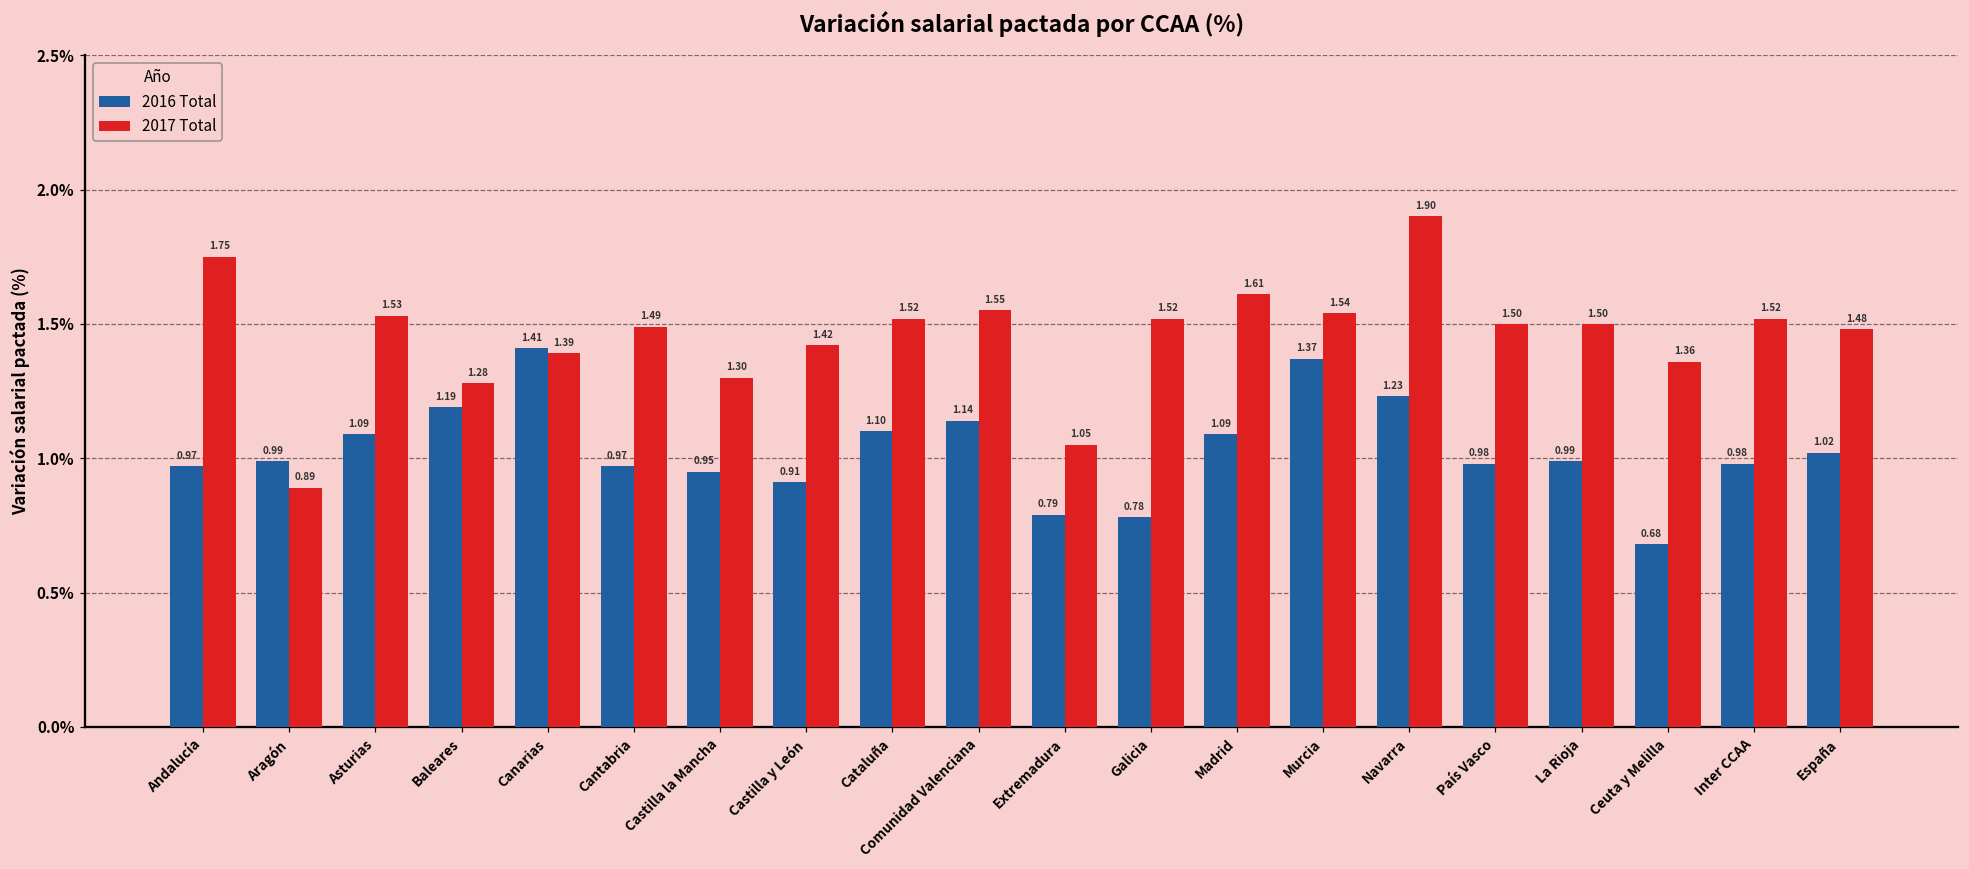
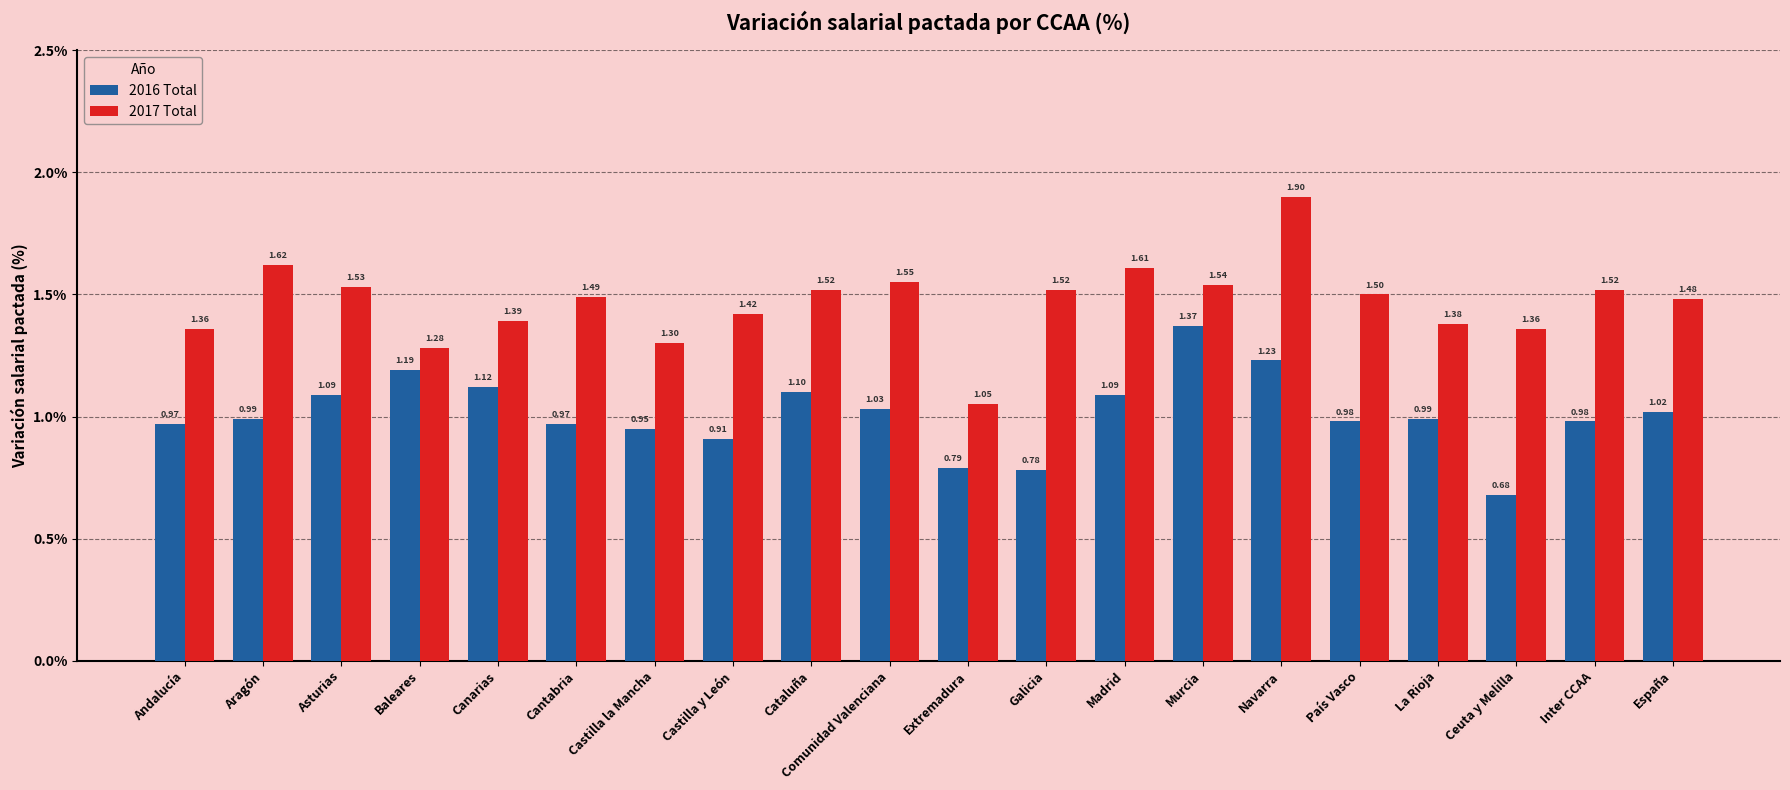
2017 Total, Andalucía: 1.75 -> 1.36
2017 Total, Aragón: 0.89 -> 1.62
2016 Total, Canarias: 1.41 -> 1.12
2016 Total, Comunidad Valenciana: 1.14 -> 1.03
2017 Total, La Rioja: 1.50 -> 1.38
